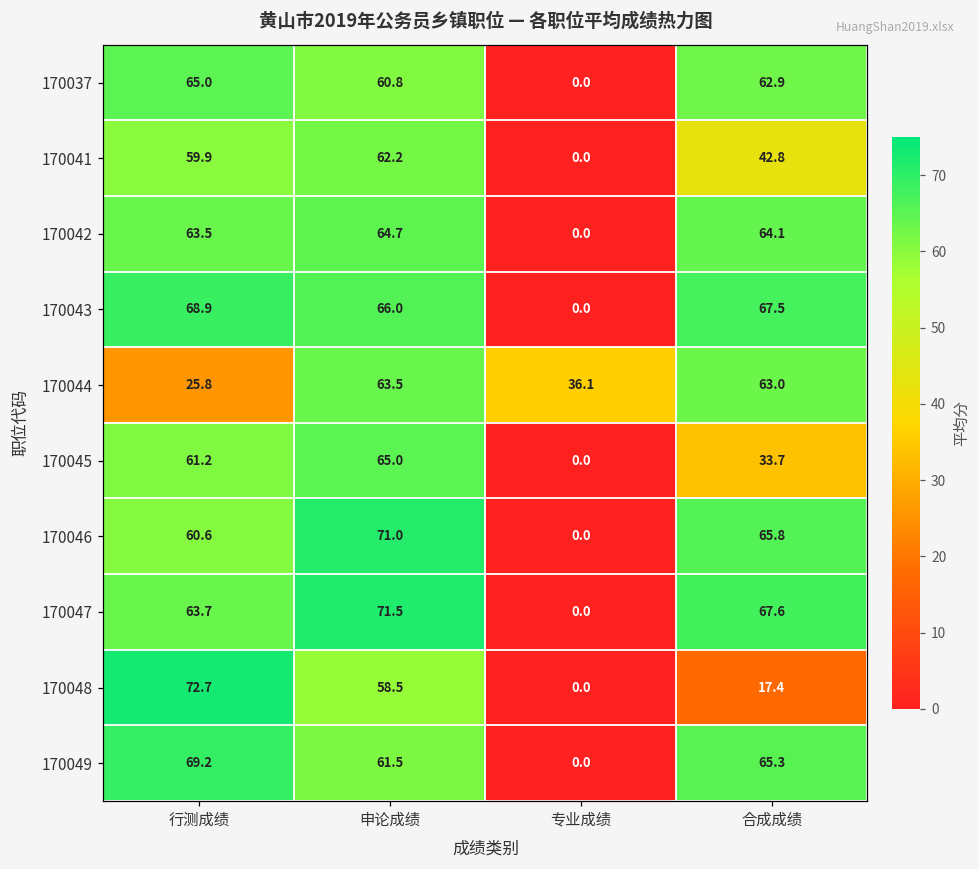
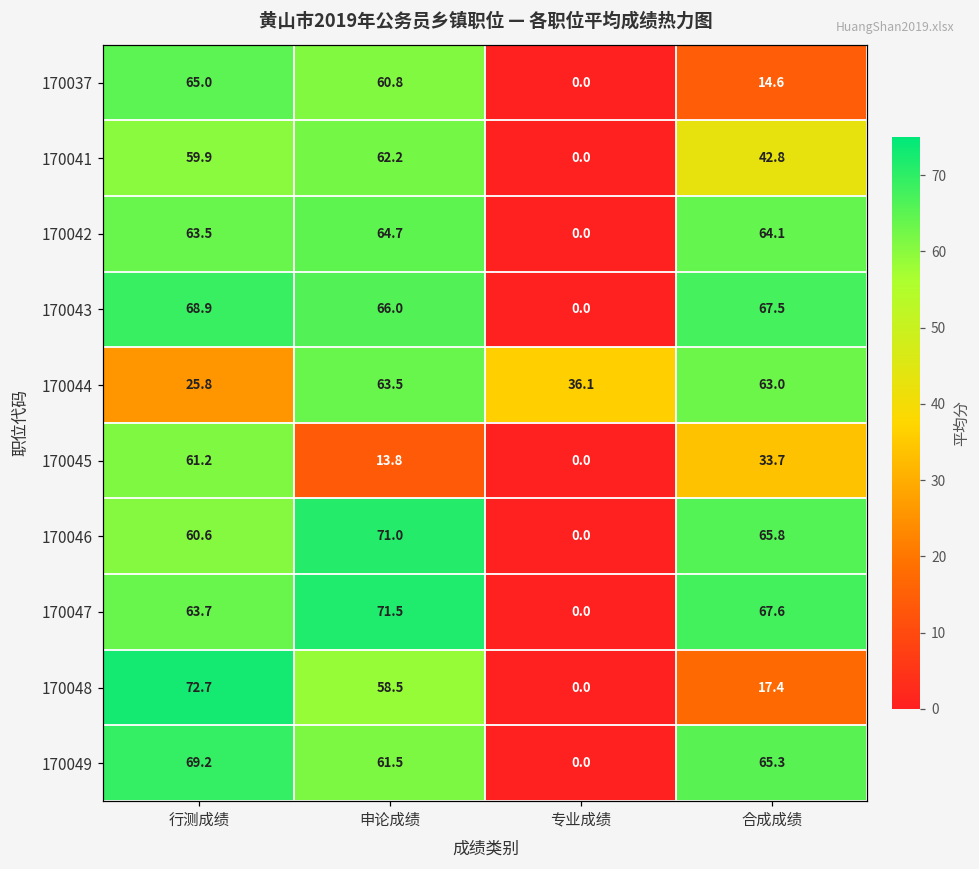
170037, 合成成绩: 62.9 -> 14.6
170045, 申论成绩: 65.0 -> 13.8
